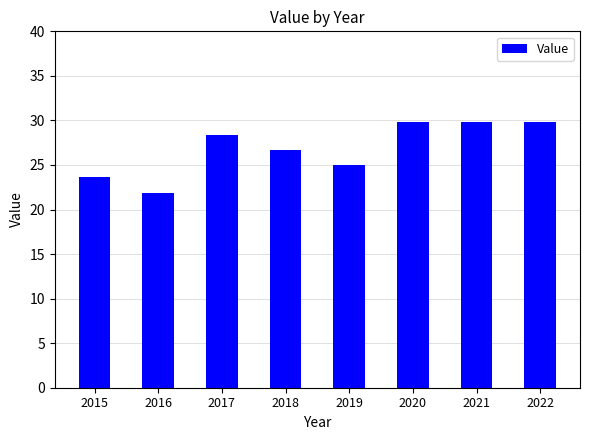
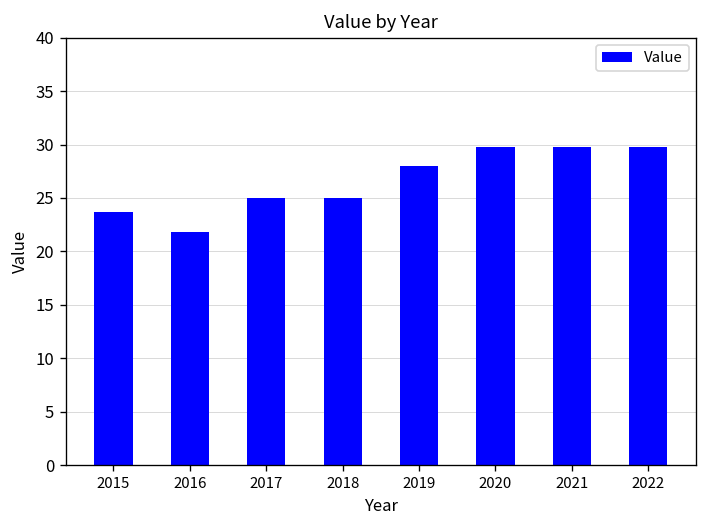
2017: 28 -> 25
2018: 27 -> 25
2019: 25 -> 28
